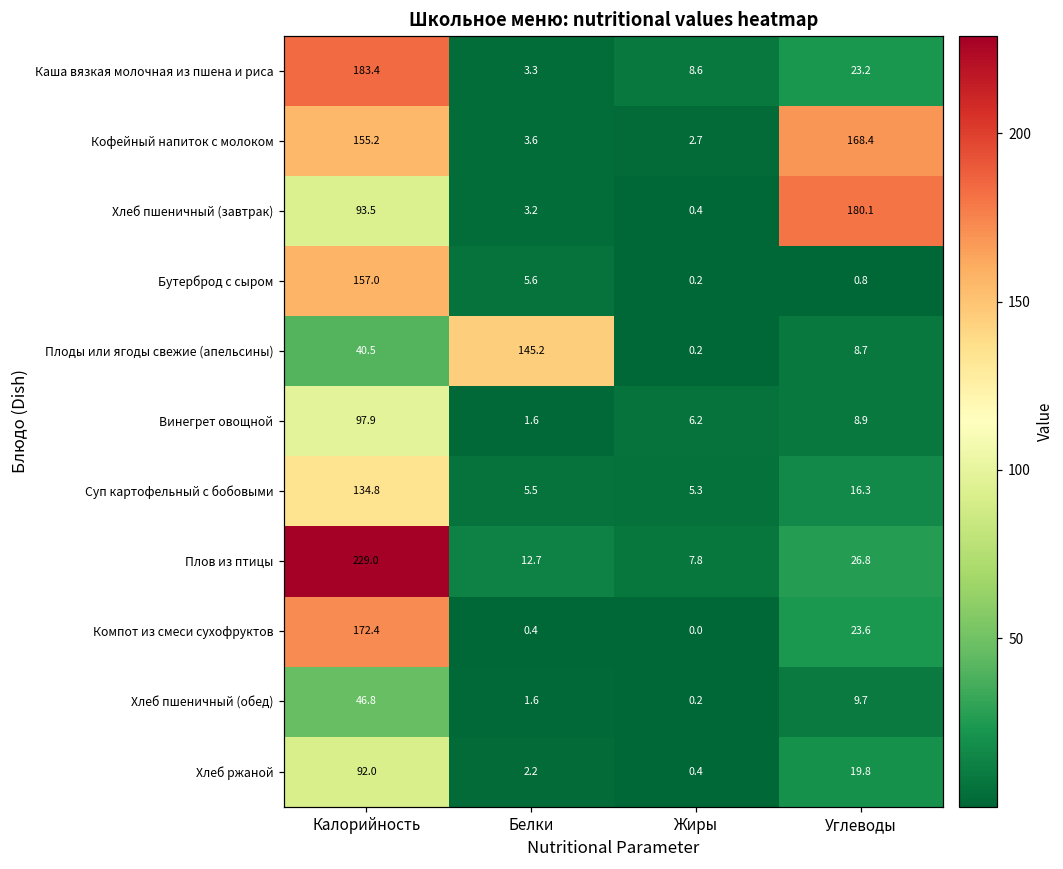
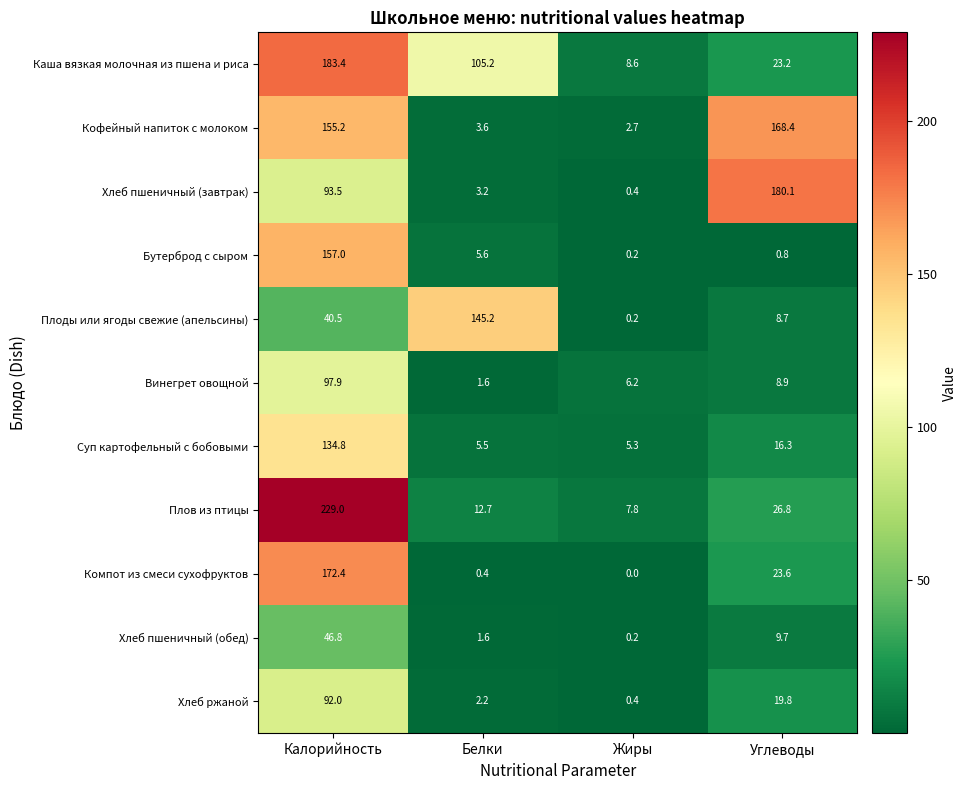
Каша вязкая молочная из пшена и риса, Белки: 3.3 -> 105.2
